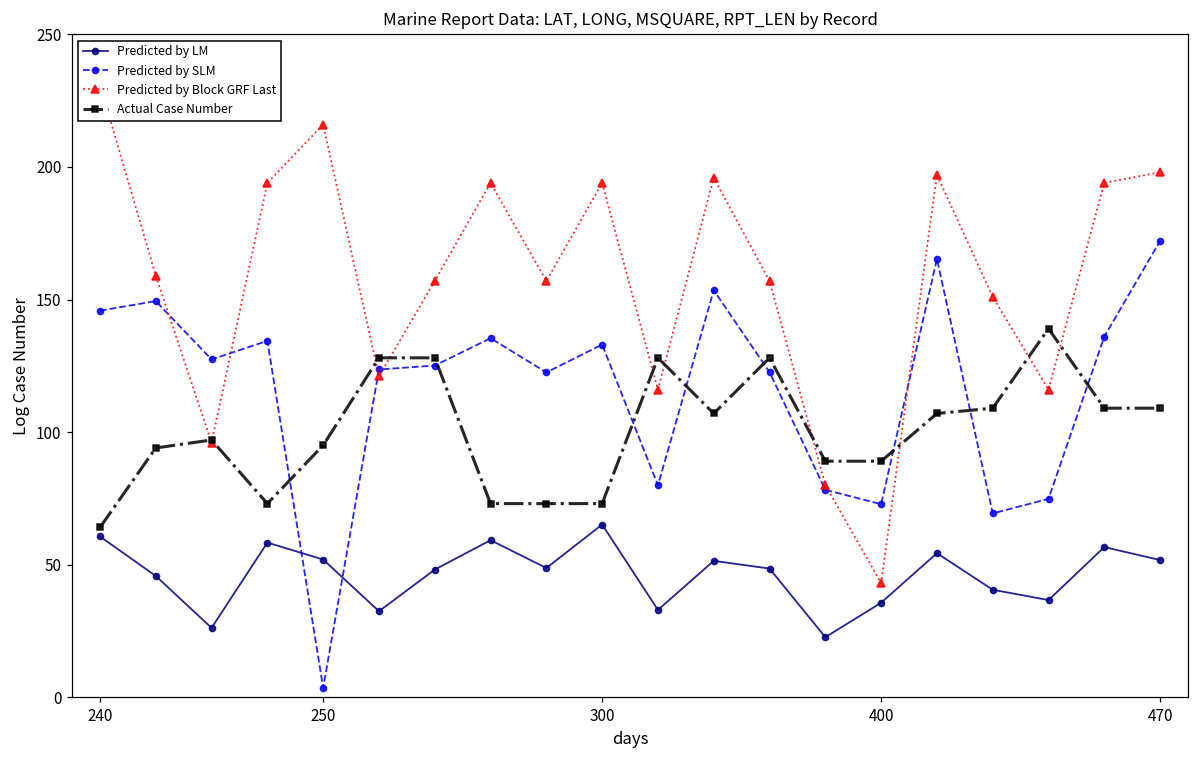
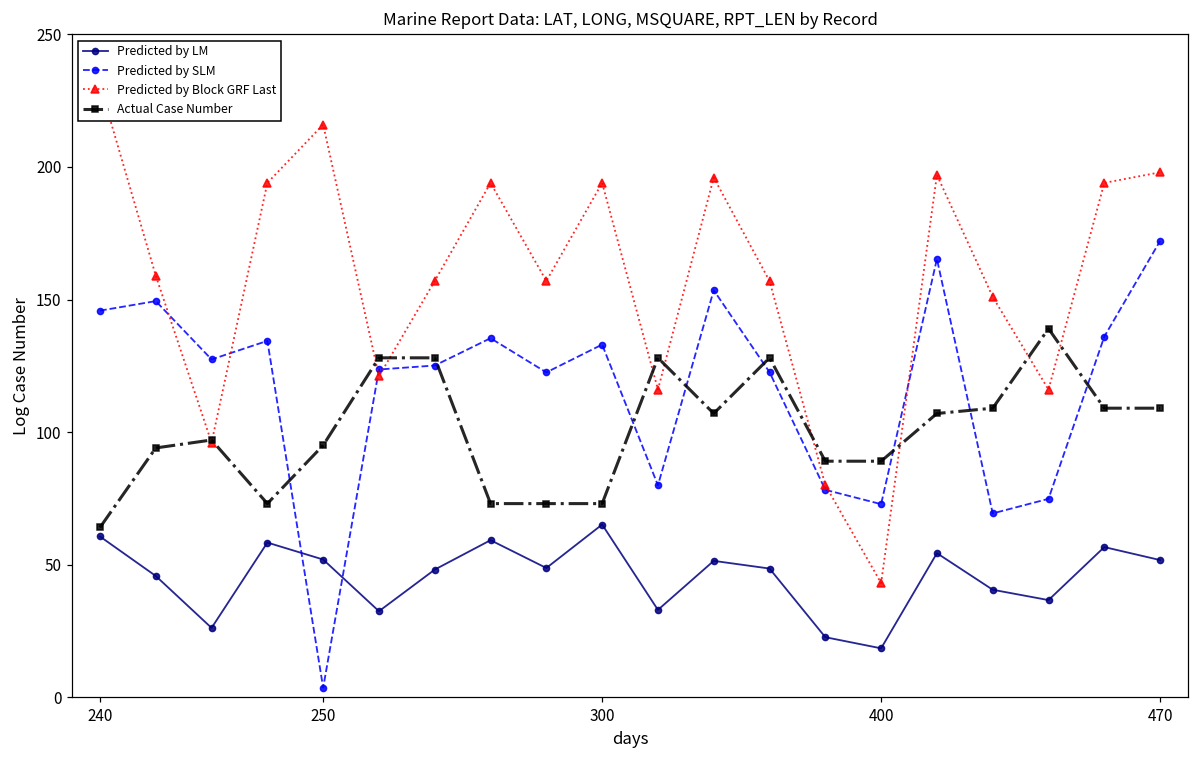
Predicted by LM, 400: 36 -> 18
